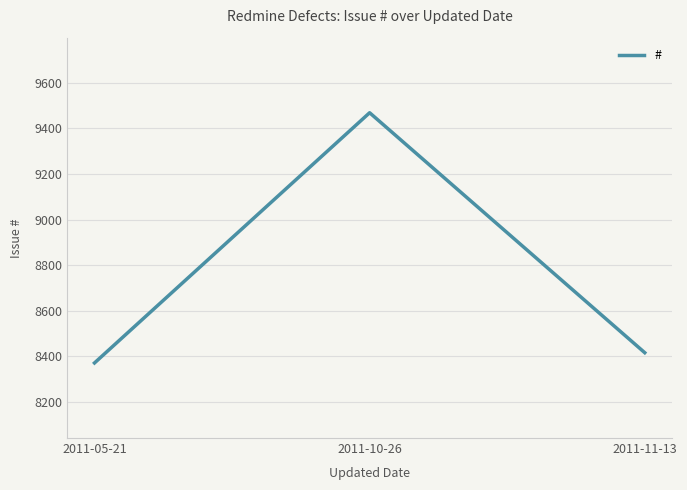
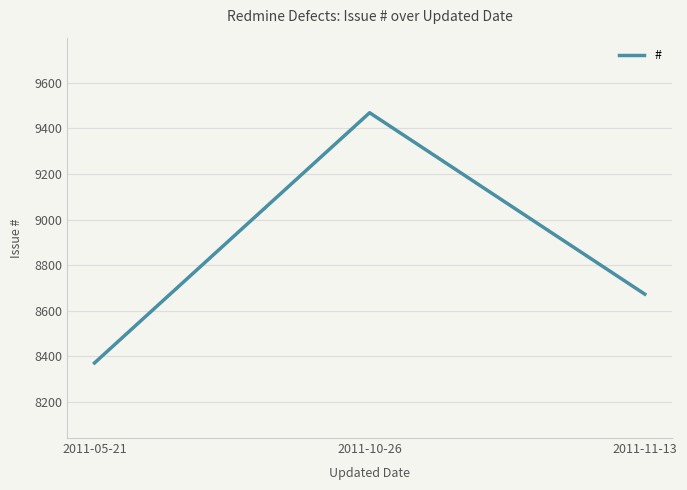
2011-11-13: 8420 -> 8670
